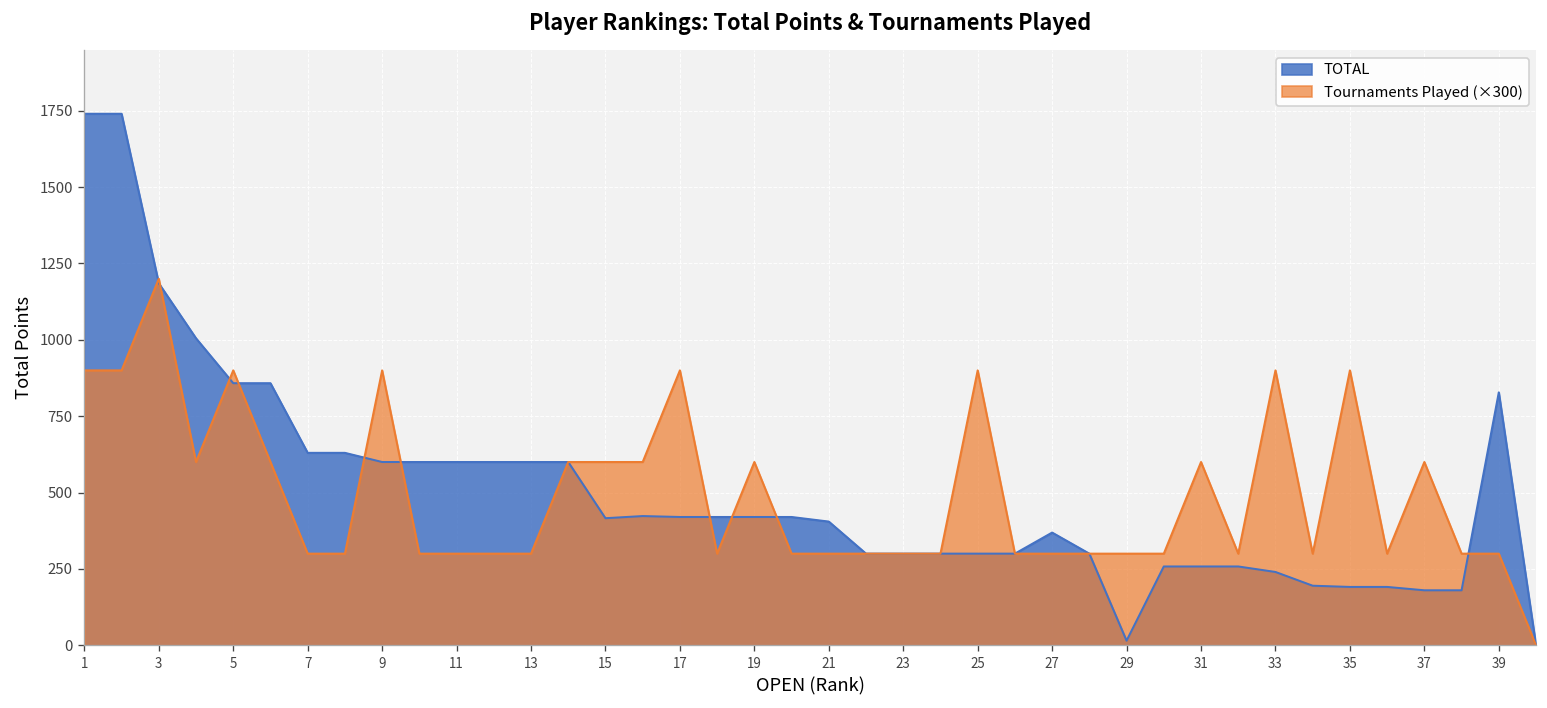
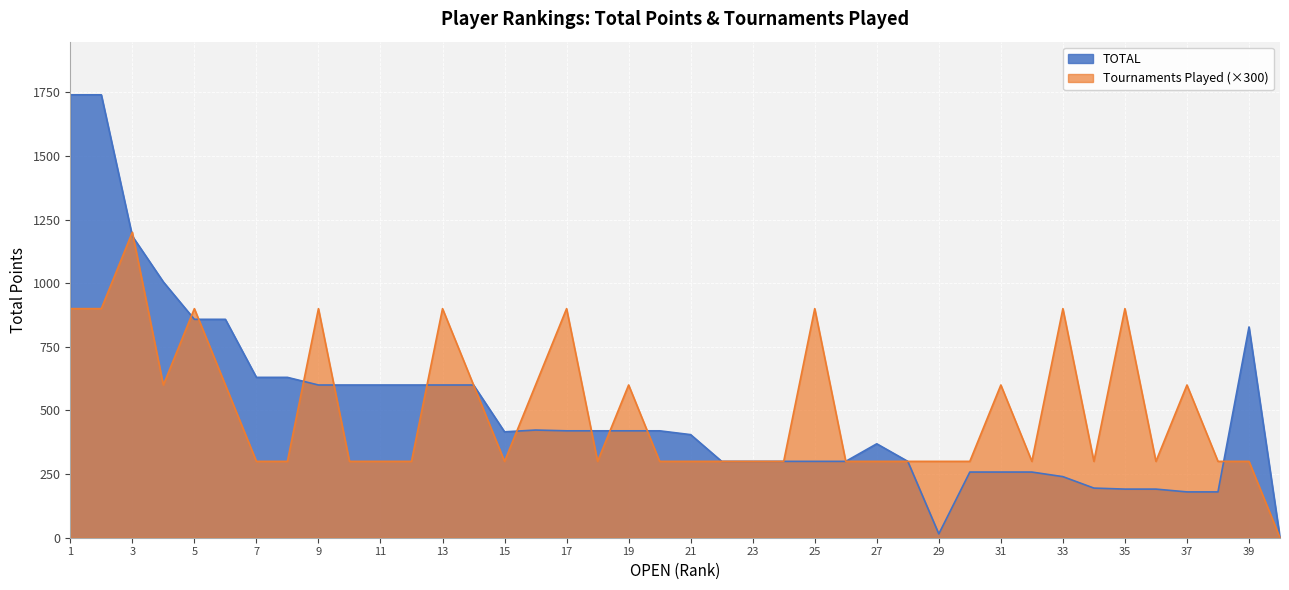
Tournaments Played (×300), 13: 300 -> 900
Tournaments Played (×300), 15: 600 -> 300
